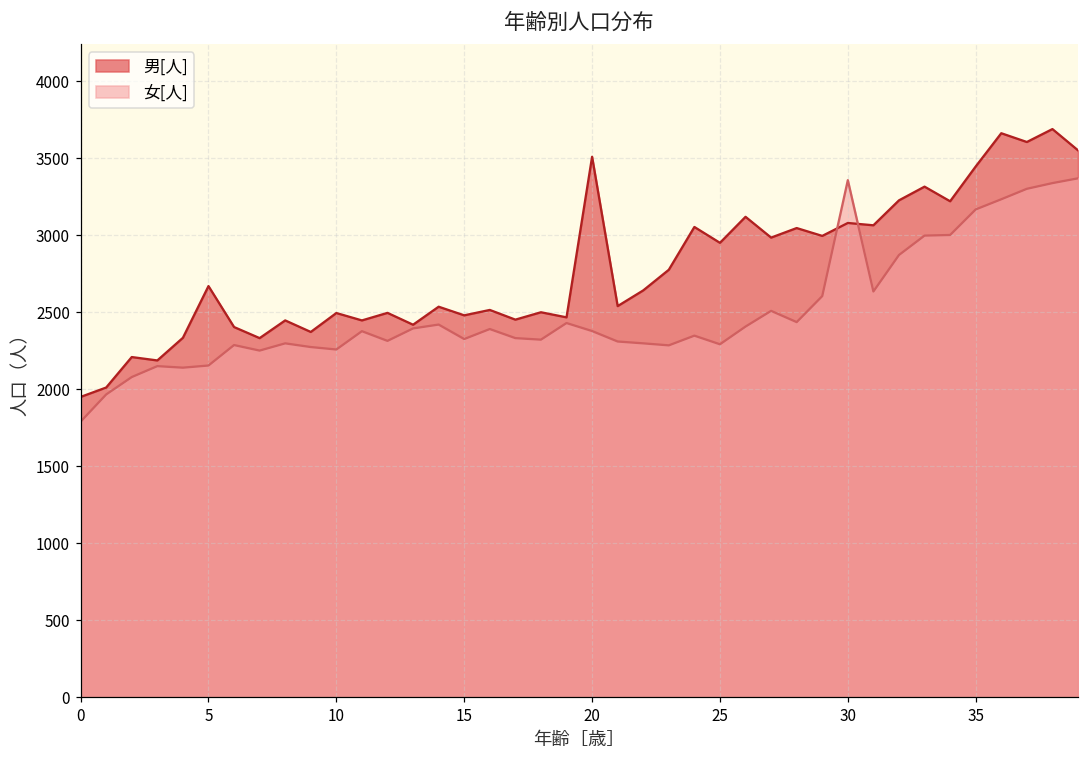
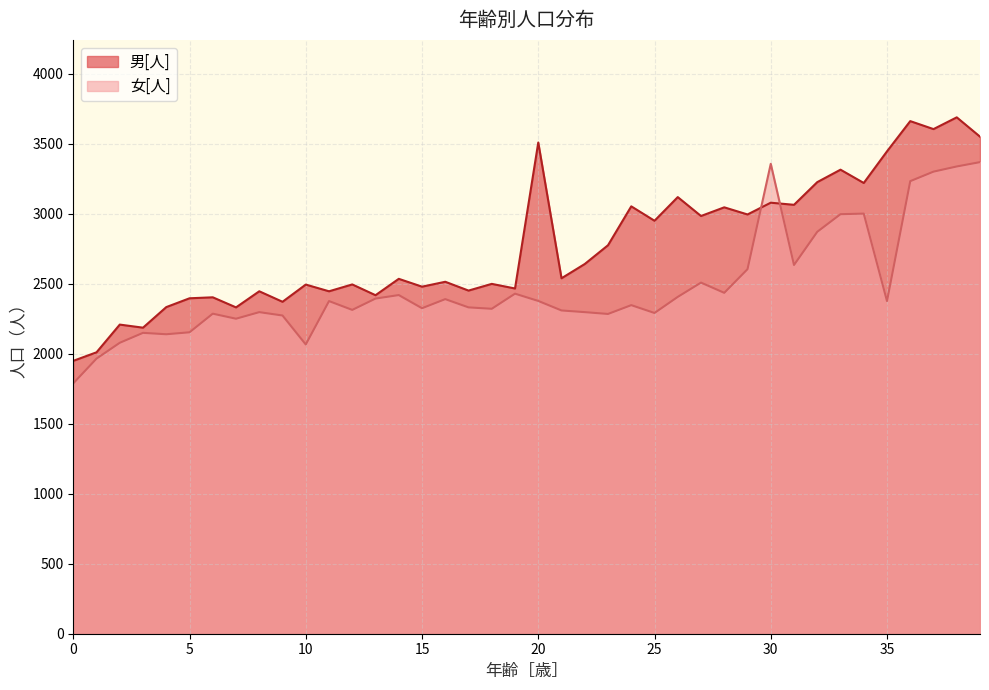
男[人], 5: 2670 -> 2400
女[人], 10: 2260 -> 2070
女[人], 35: 3170 -> 2380
